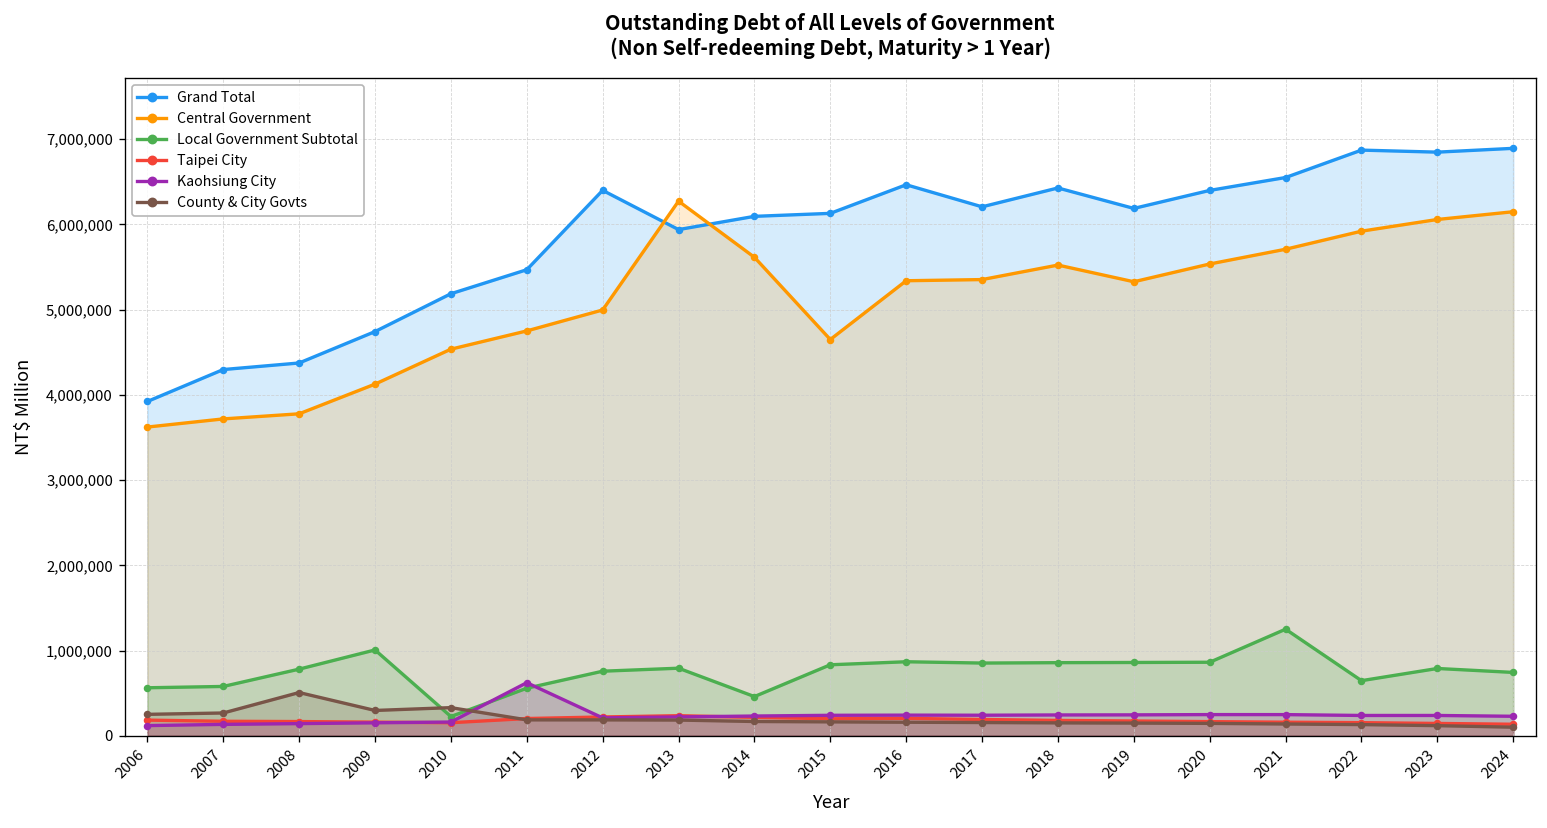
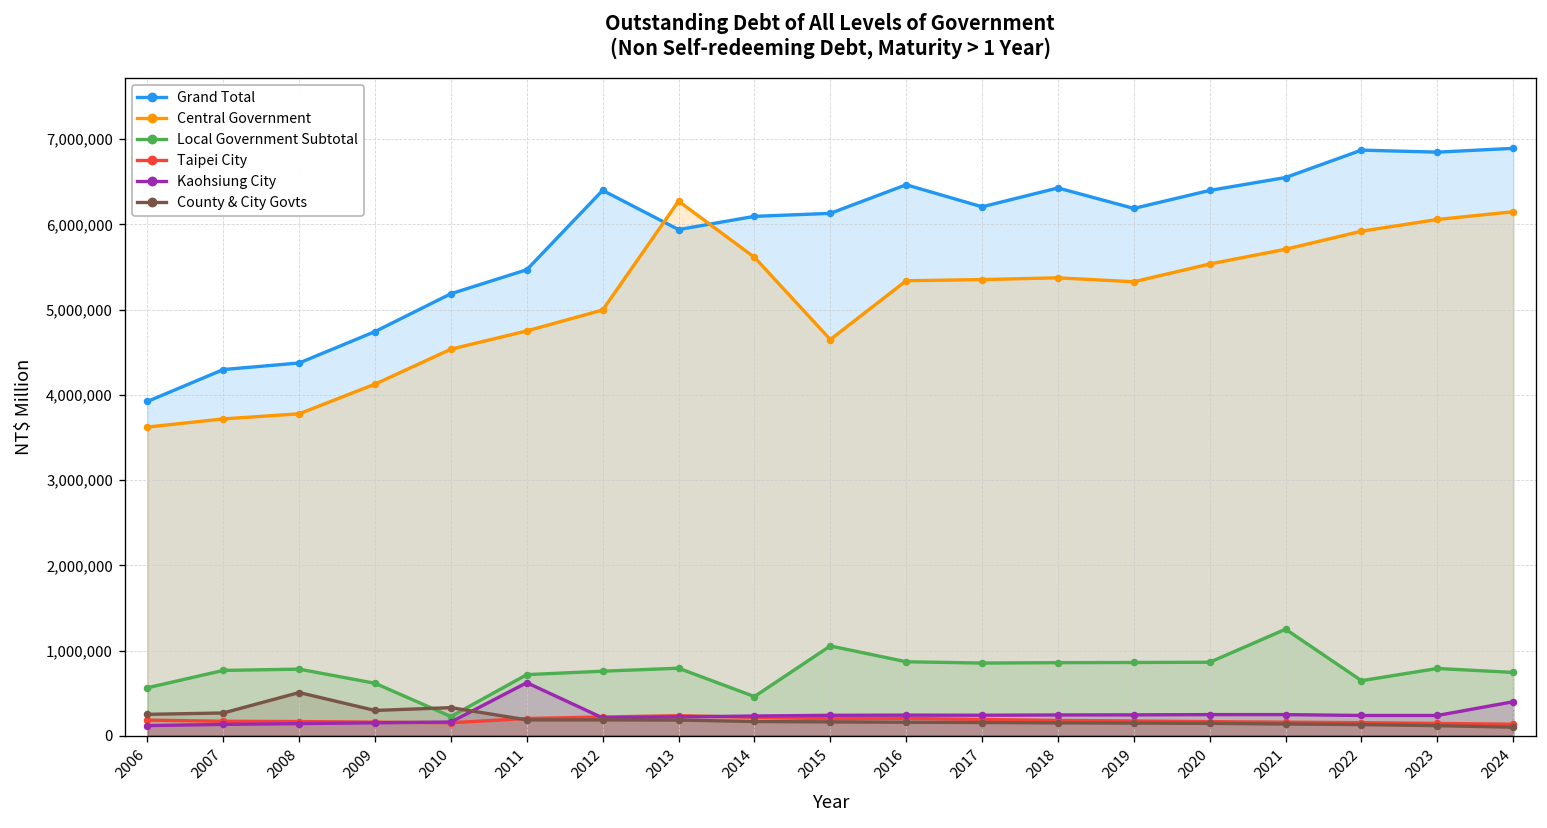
Local Government Subtotal, 2007: 600,000 -> 800,000
Local Government Subtotal, 2009: 1,000,000 -> 600,000
Local Government Subtotal, 2011: 600,000 -> 700,000
Local Government Subtotal, 2015: 800,000 -> 1,100,000
Central Government, 2018: 5,500,000 -> 5,400,000
Kaohsiung City, 2024: 200,000 -> 400,000
